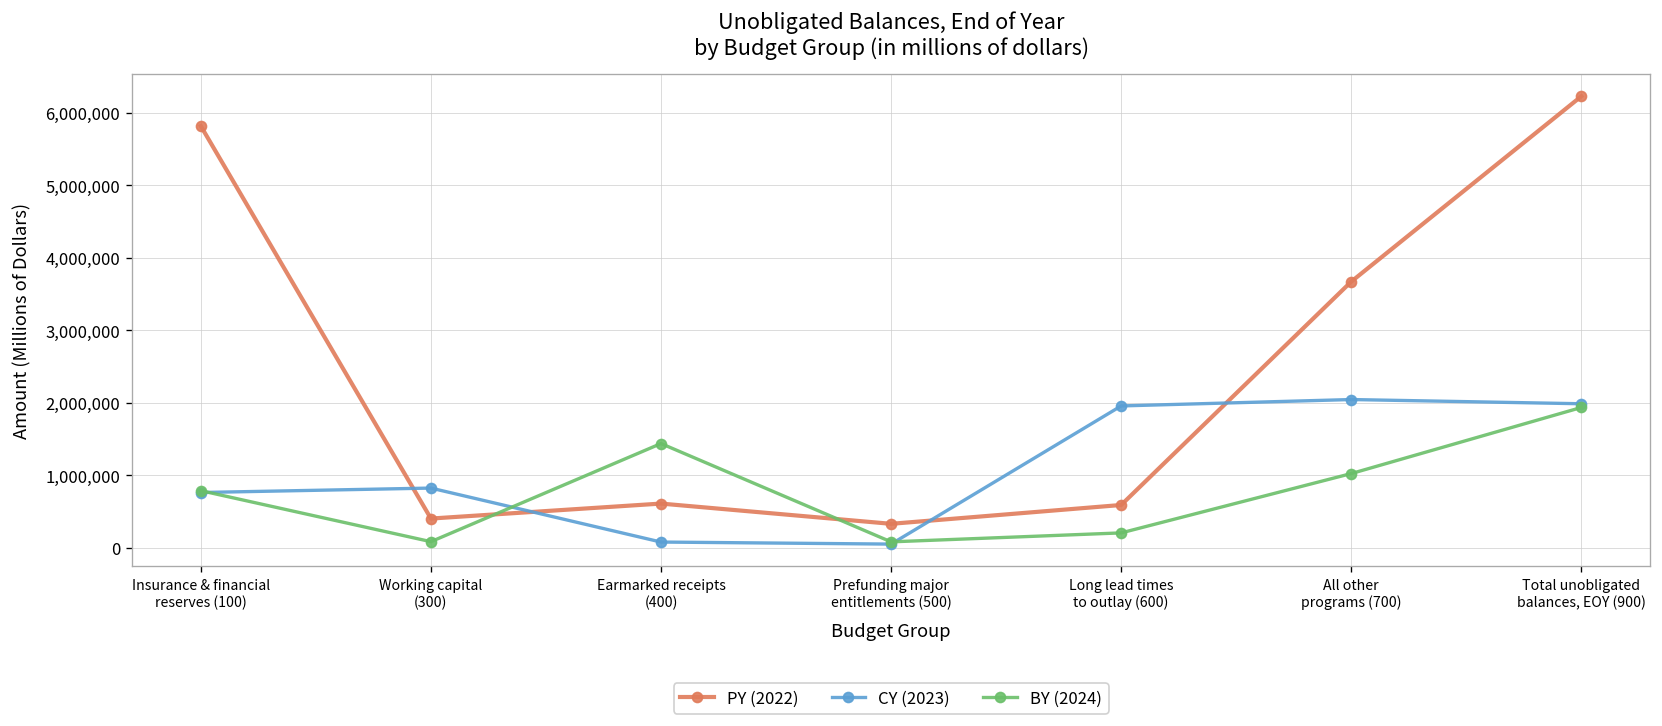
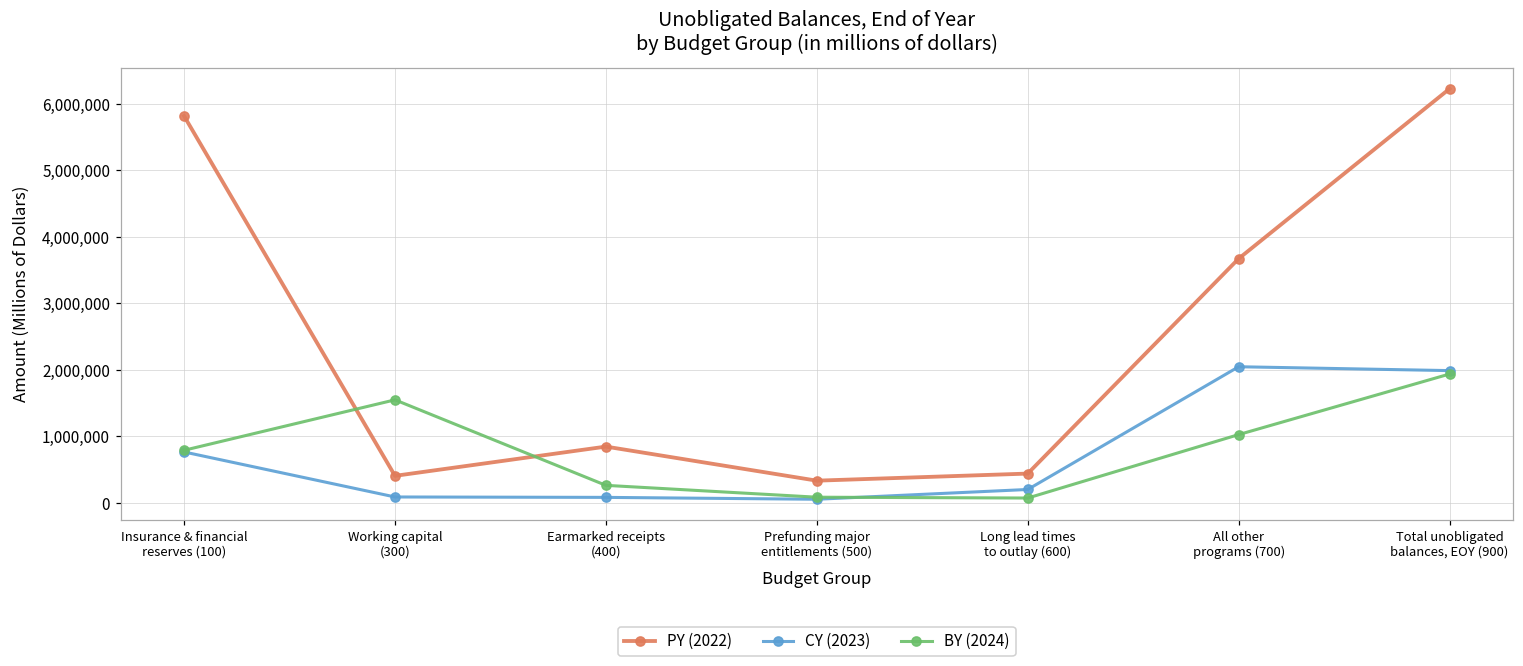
CY (2023), Working capital (300): 800,000 -> 100,000
BY (2024), Working capital (300): 100,000 -> 1,500,000
PY (2022), Earmarked receipts (400): 600,000 -> 800,000
BY (2024), Earmarked receipts (400): 1,400,000 -> 300,000
PY (2022), Long lead times to outlay (600): 600,000 -> 400,000
CY (2023), Long lead times to outlay (600): 2,000,000 -> 200,000
BY (2024), Long lead times to outlay (600): 200,000 -> 100,000
